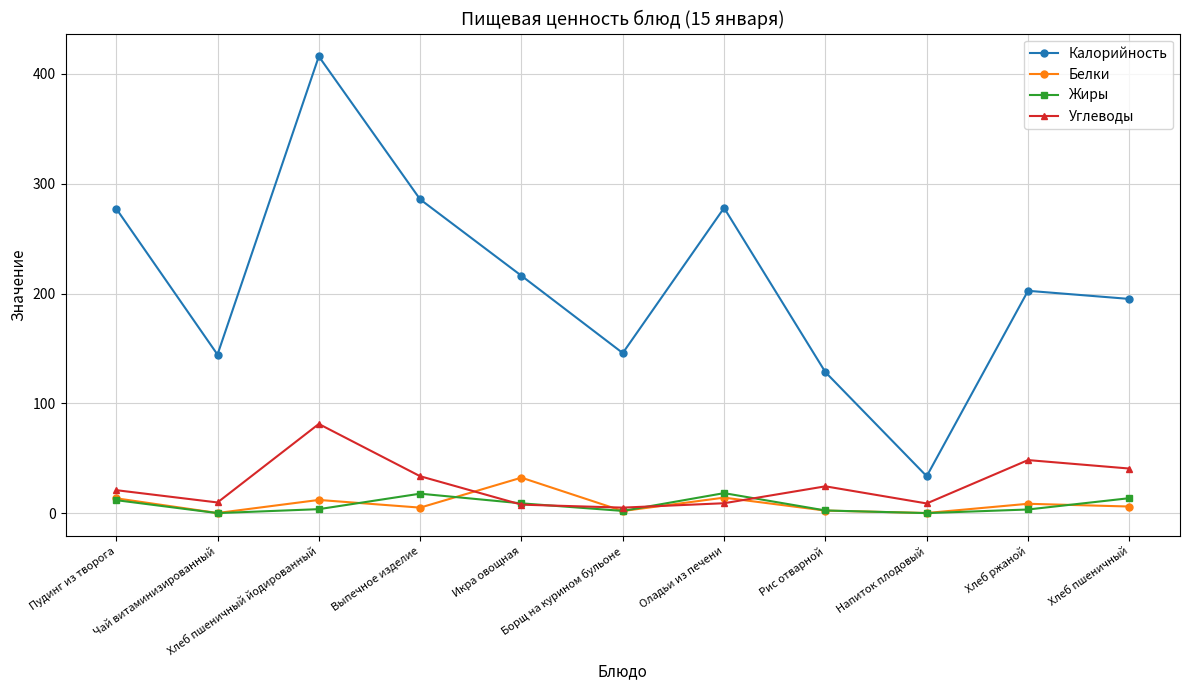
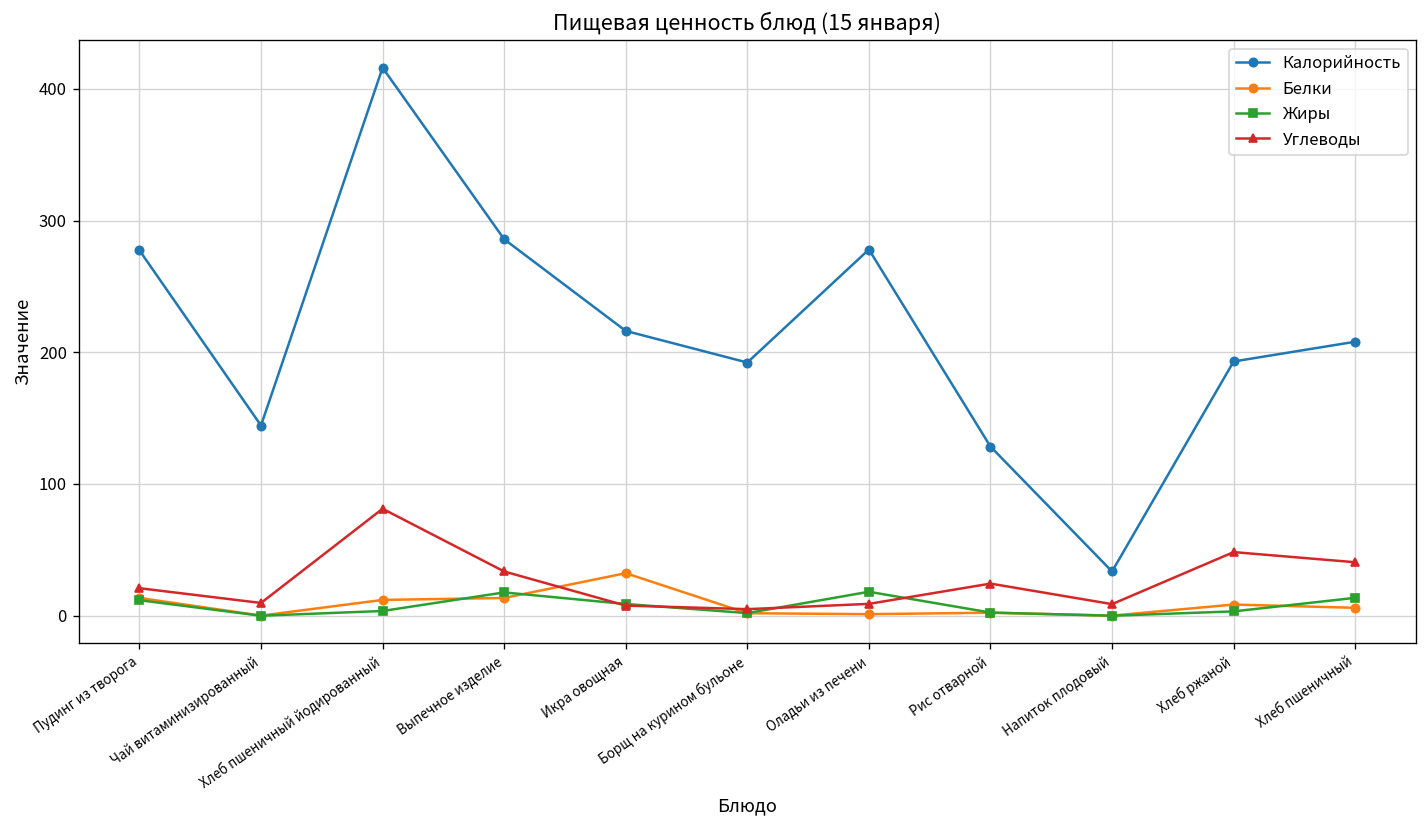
Белки, Выпечное изделие: 5 -> 14
Калорийность, Борщ на курином бульоне: 146 -> 192
Белки, Оладьи из печени: 14 -> 1
Калорийность, Хлеб ржаной: 203 -> 193
Калорийность, Хлеб пшеничный: 195 -> 208
